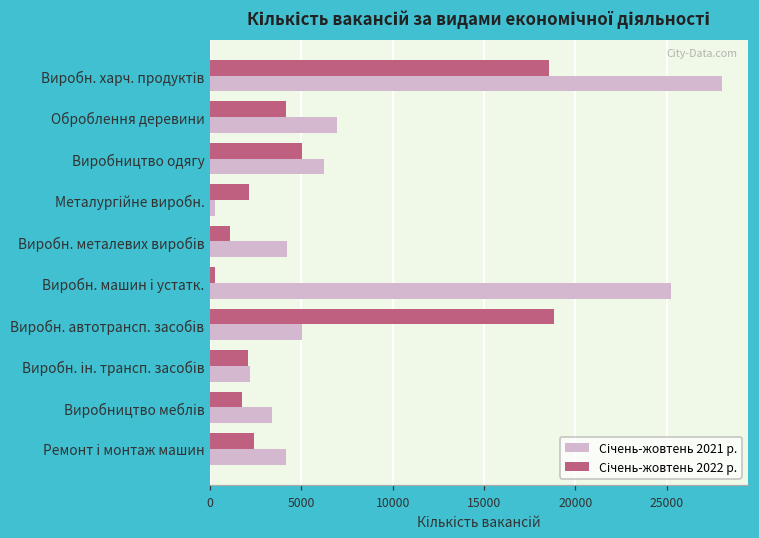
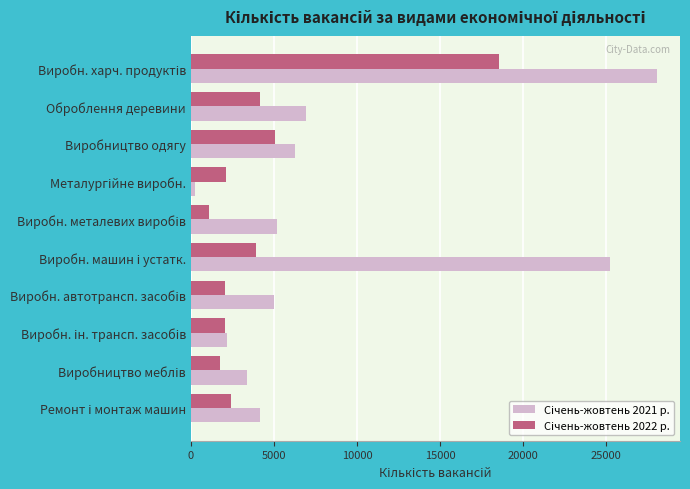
Січень-жовтень 2021 р., Виробн. металевих виробів: 4200 -> 5200
Січень-жовтень 2022 р., Виробн. машин і устатк.: 300 -> 3900
Січень-жовтень 2022 р., Виробн. автотрансп. засобів: 18800 -> 2100
